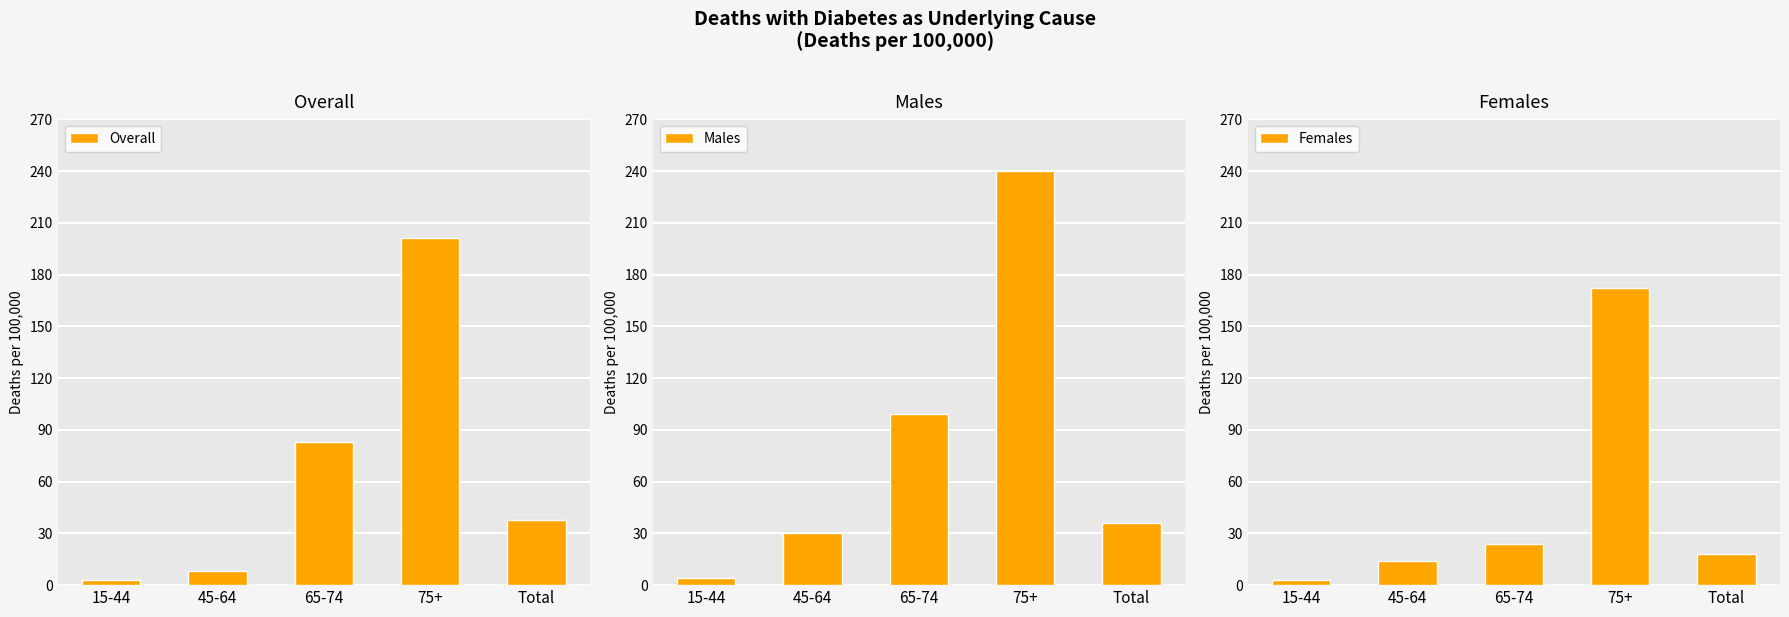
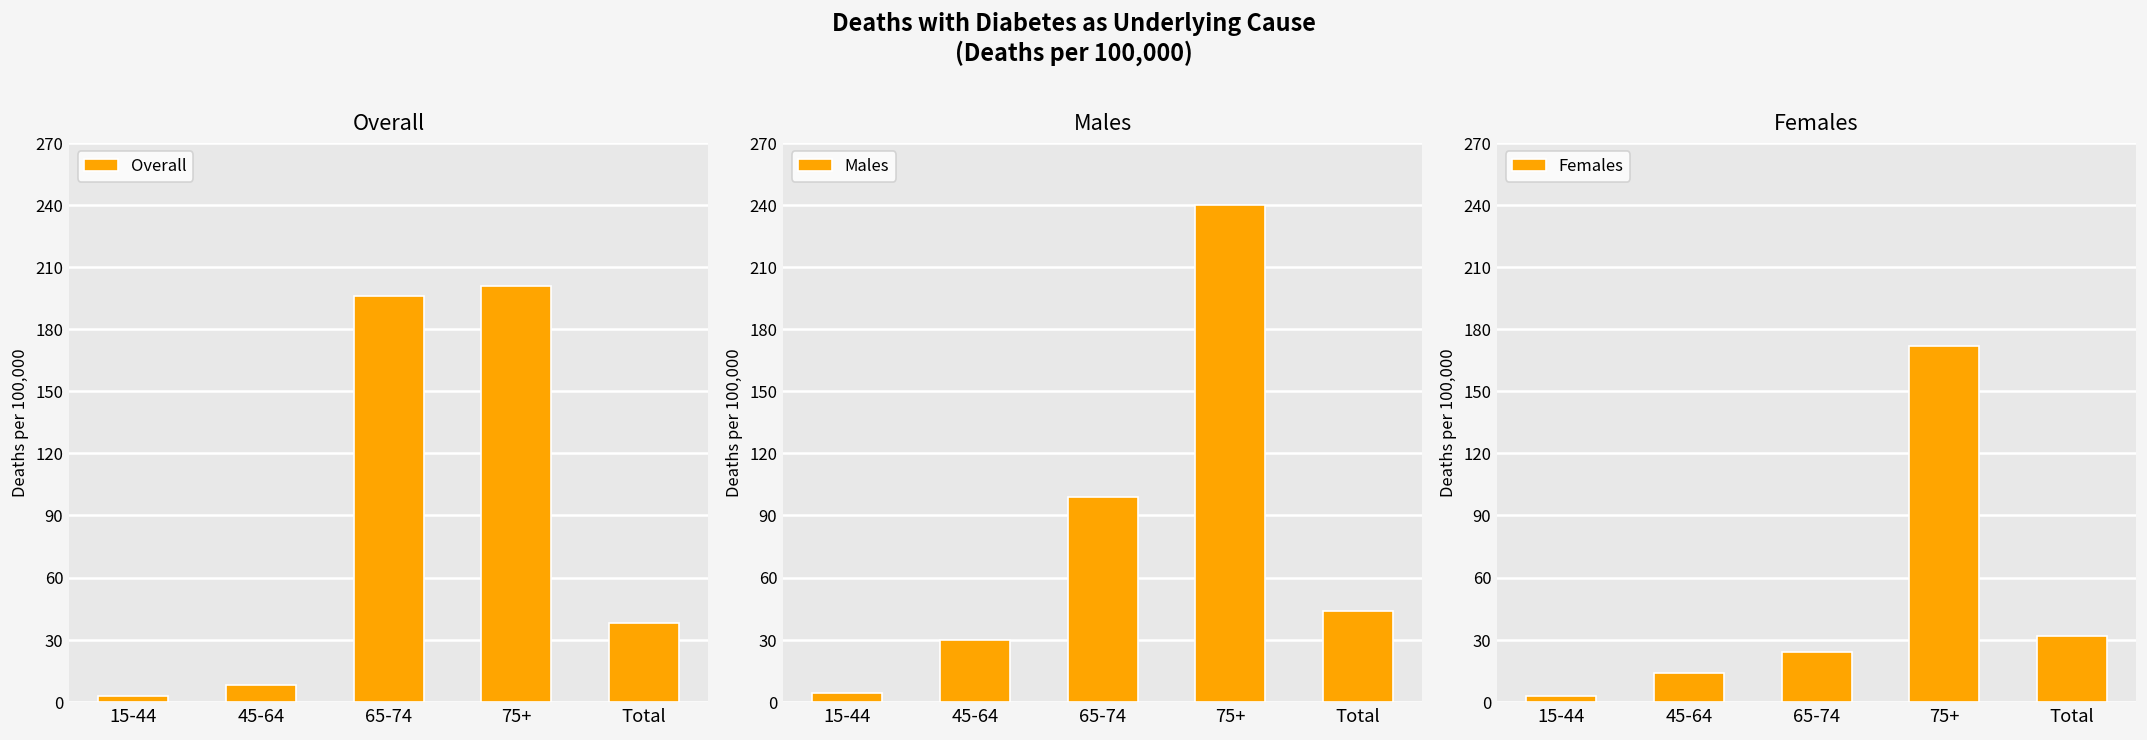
Overall, 65-74: 83 -> 196
Males, Total: 36 -> 44
Females, Total: 18 -> 32
